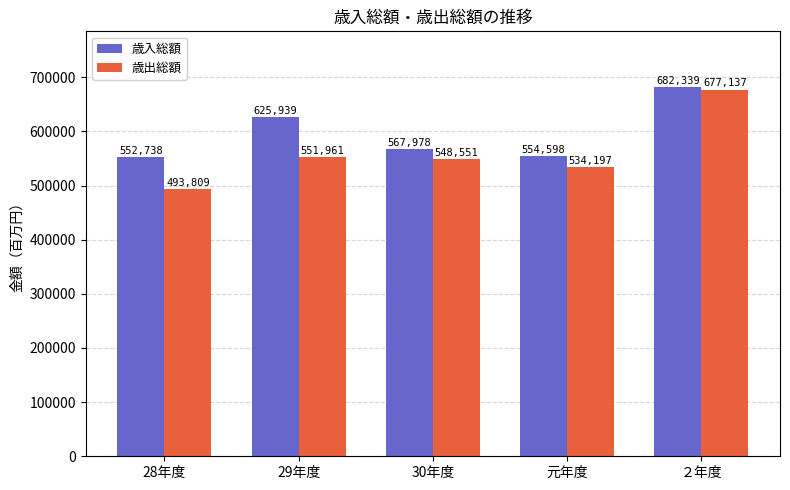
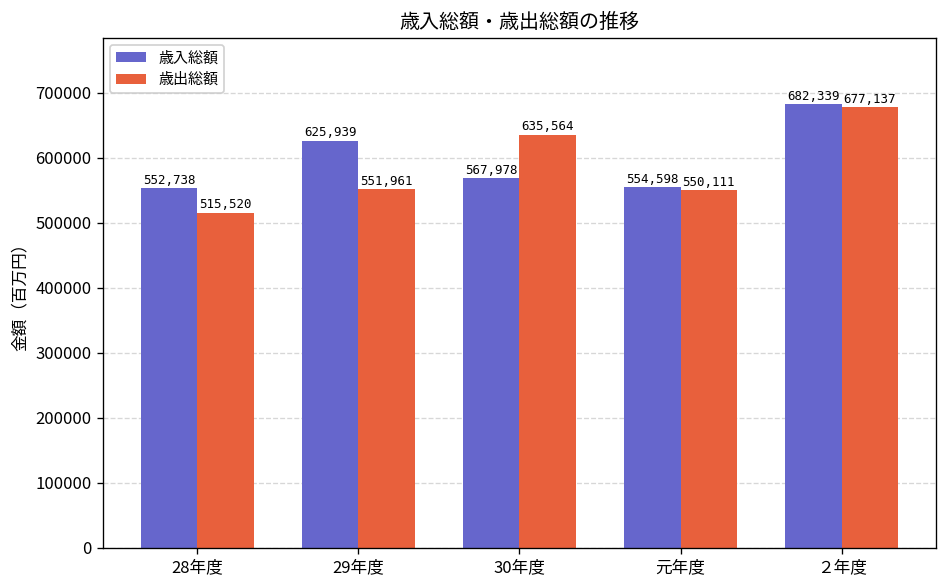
歳出総額, 28年度: 493,809 -> 515,520
歳出総額, 30年度: 548,551 -> 635,564
歳出総額, 元年度: 534,197 -> 550,111
